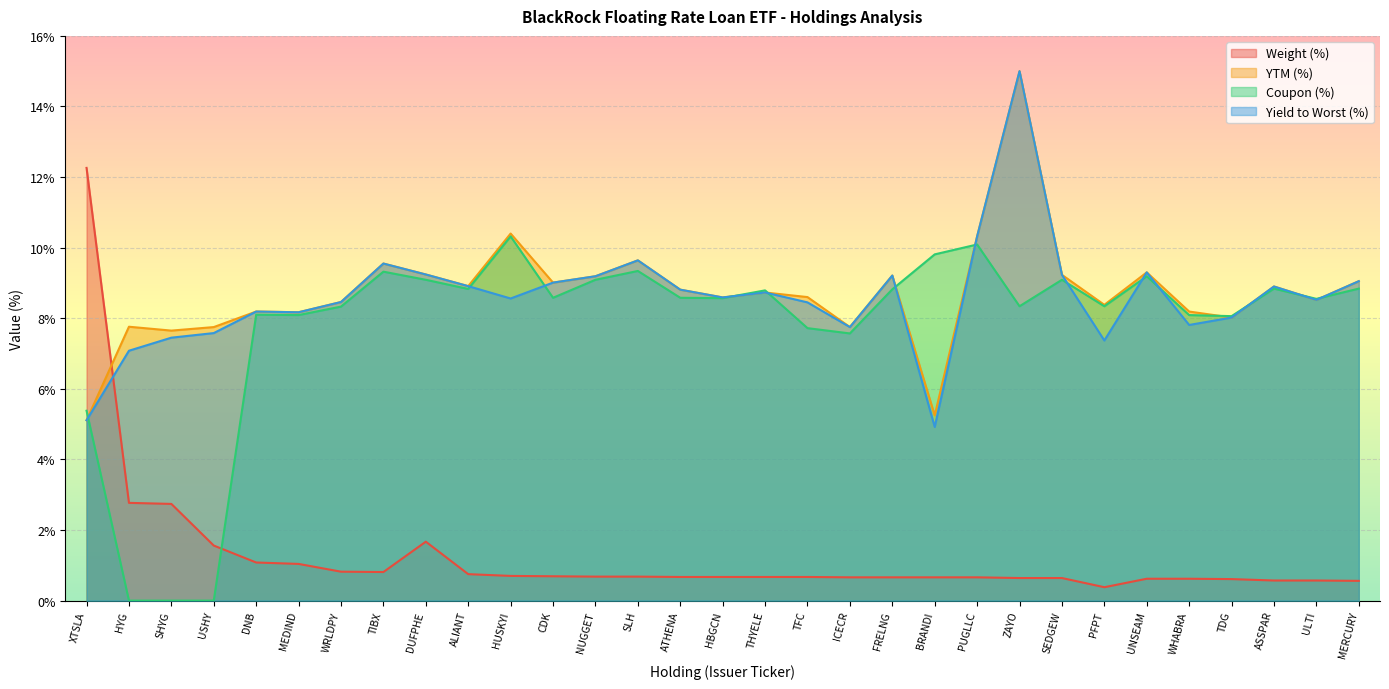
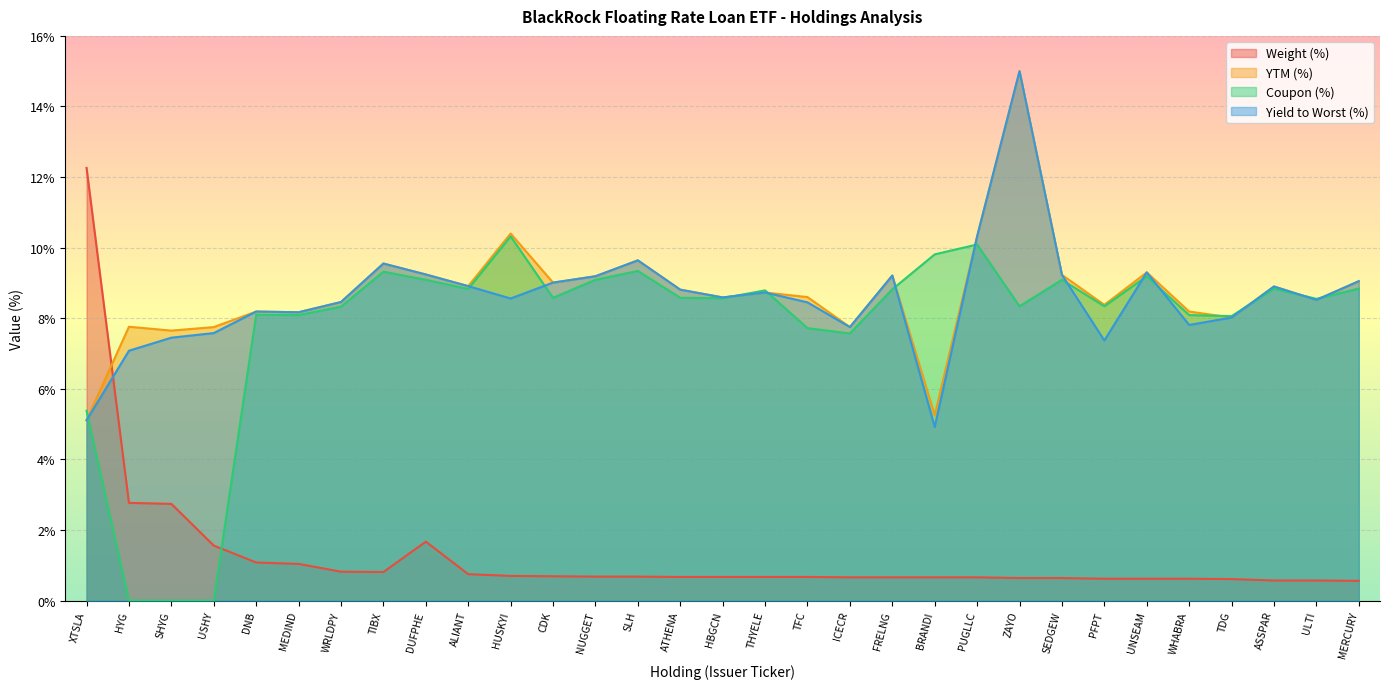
Weight (%), PFPT: 0.4% -> 0.6%
